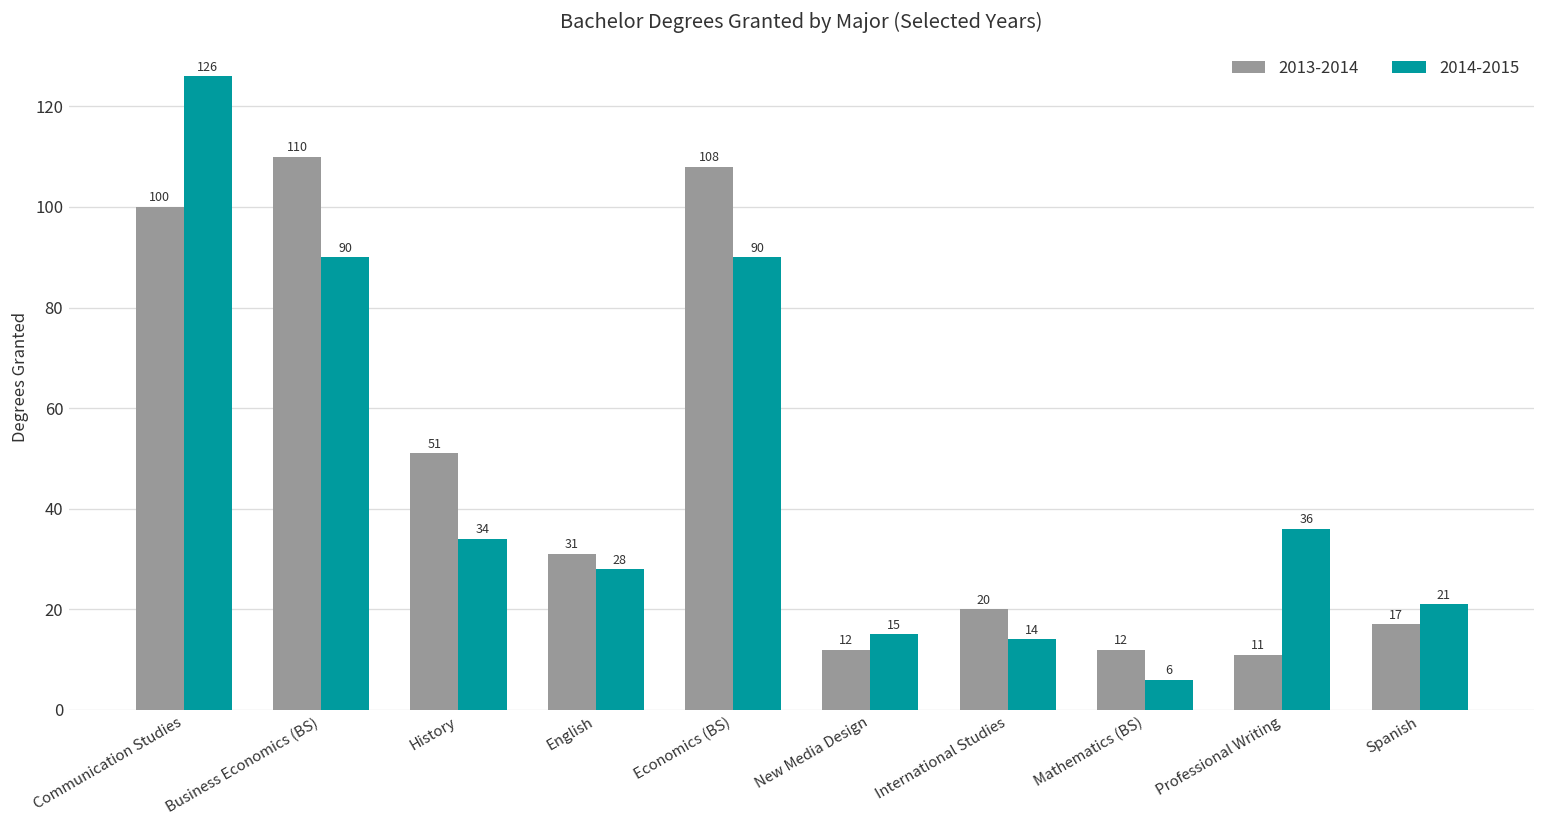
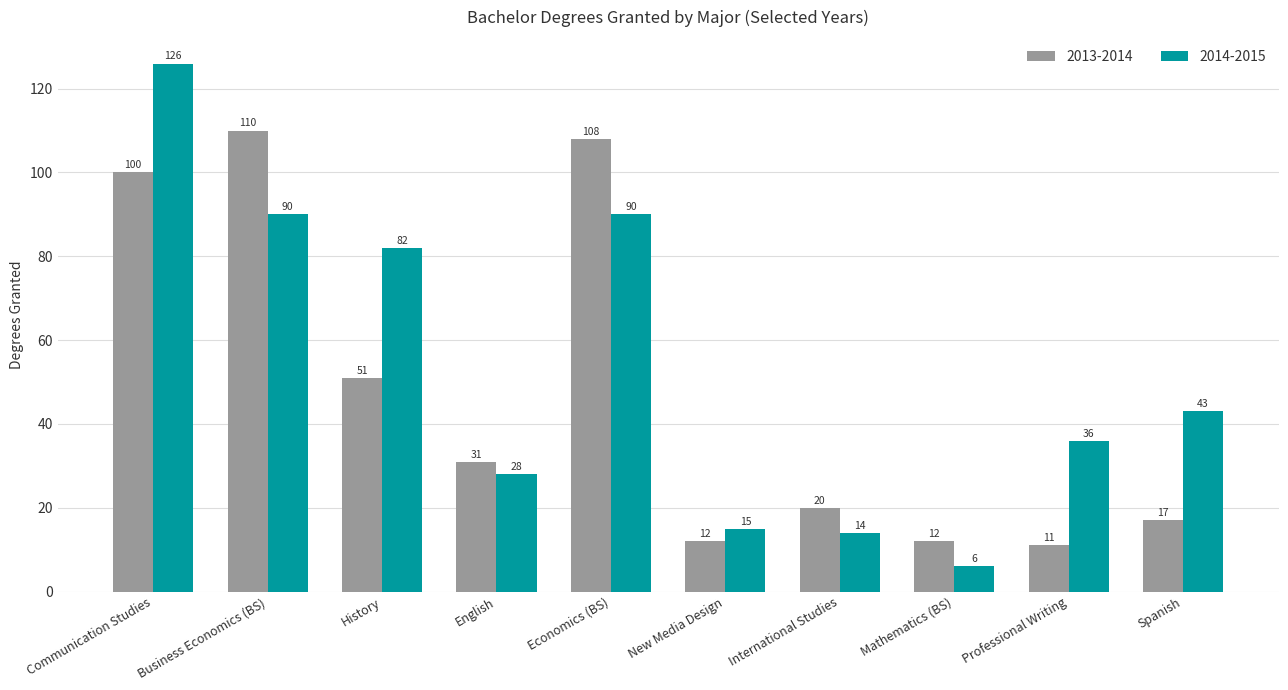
2014-2015, History: 34 -> 82
2014-2015, Spanish: 21 -> 43
